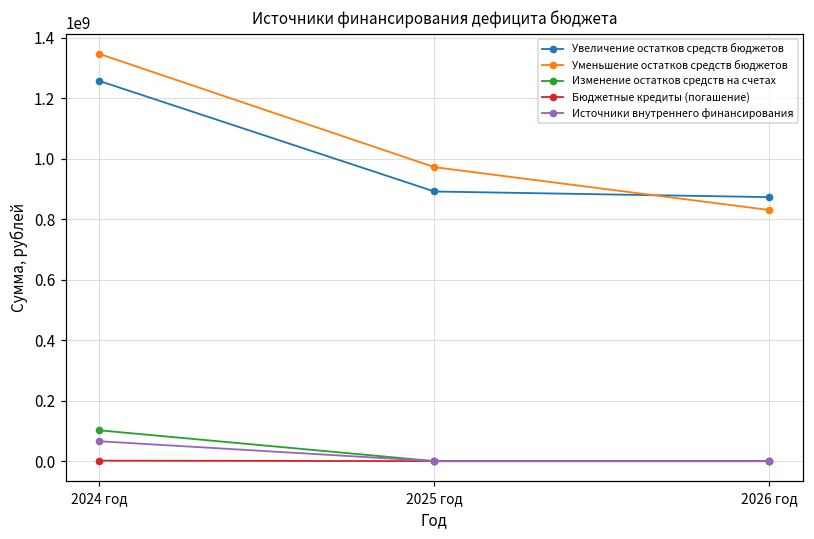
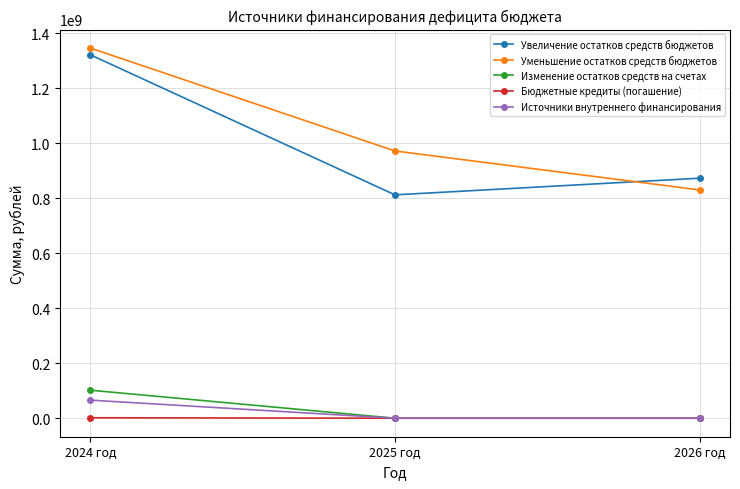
Увеличение остатков средств бюджетов, 2024 год: 1260000000 -> 1320000000
Увеличение остатков средств бюджетов, 2025 год: 890000000 -> 810000000
